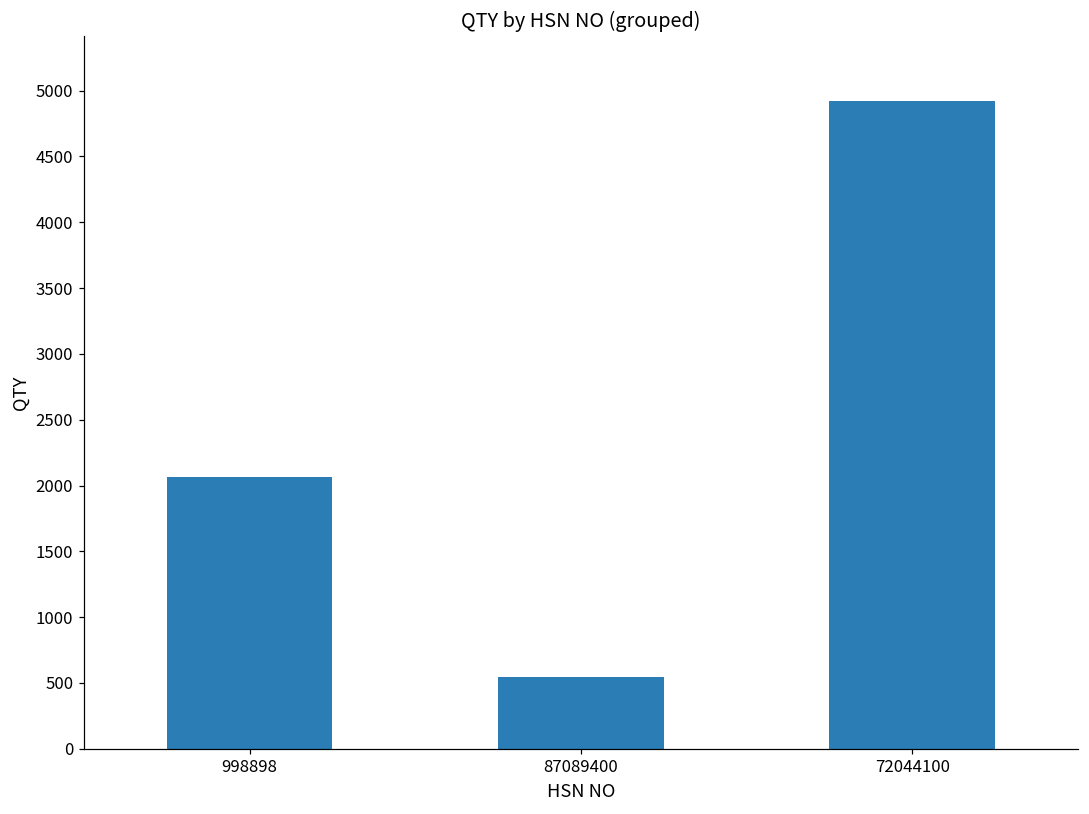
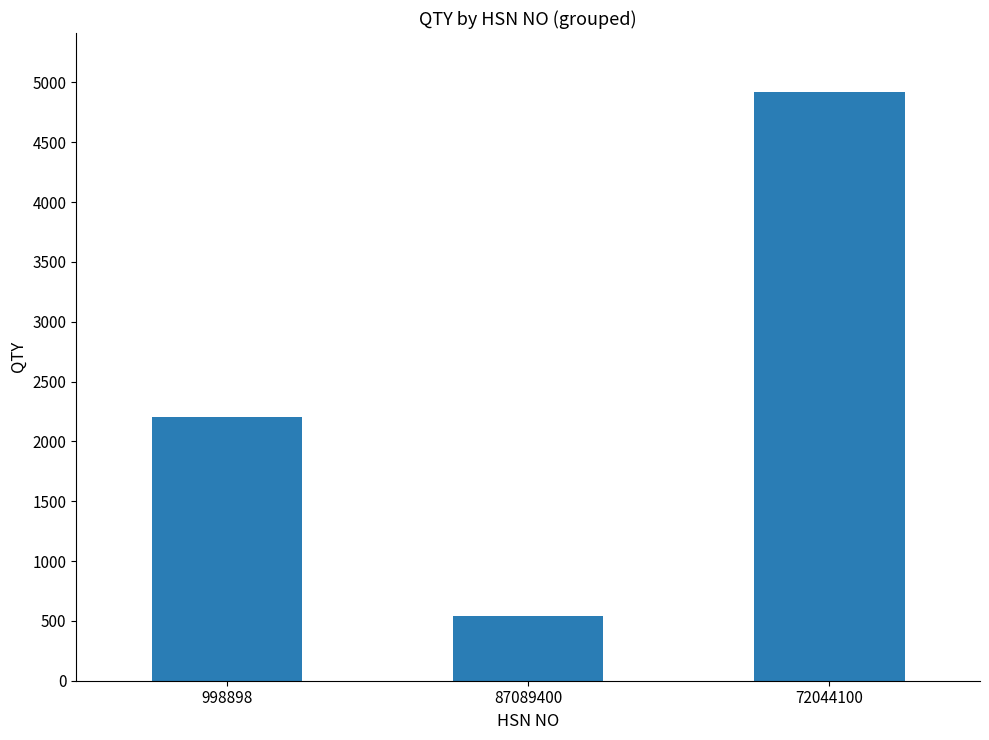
998898: 2060 -> 2200
